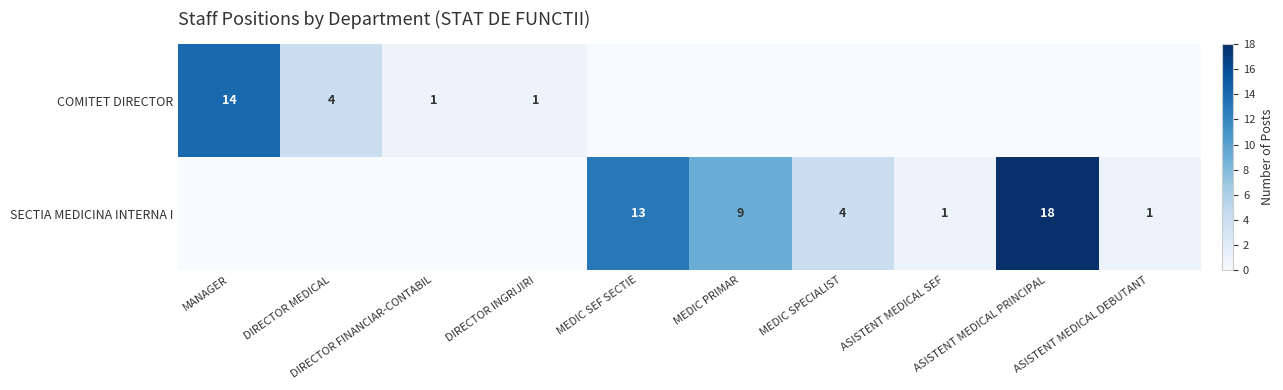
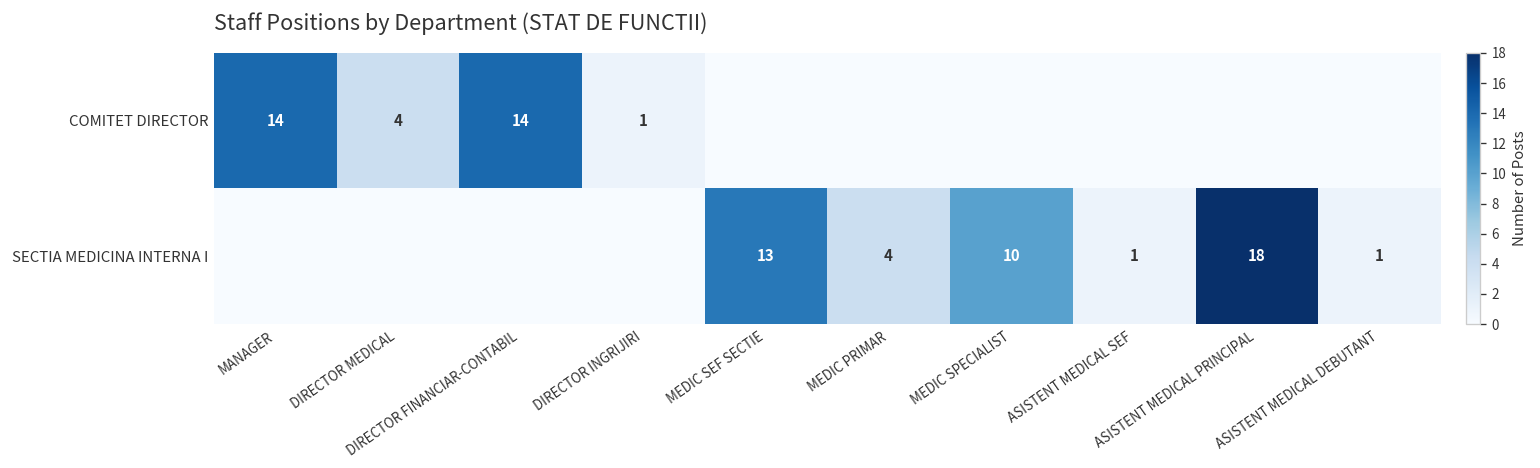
COMITET DIRECTOR, DIRECTOR FINANCIAR-CONTABIL: 1 -> 14
SECTIA MEDICINA INTERNA I, MEDIC PRIMAR: 9 -> 4
SECTIA MEDICINA INTERNA I, MEDIC SPECIALIST: 4 -> 10
